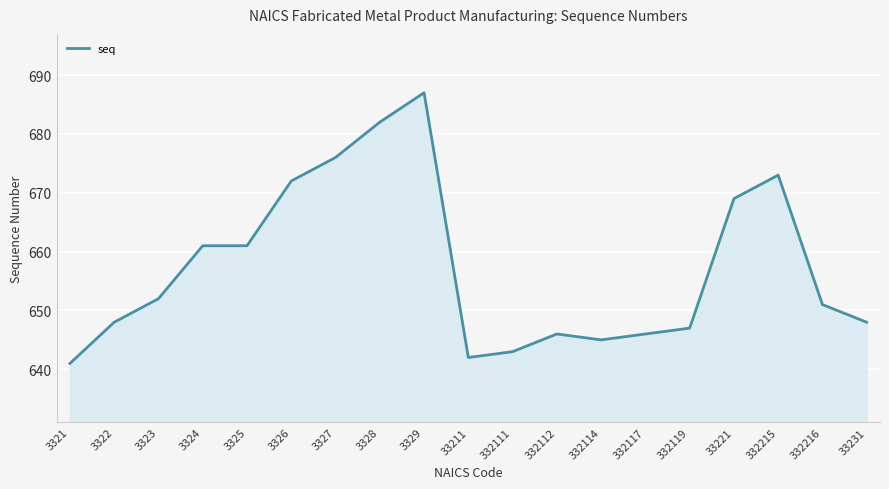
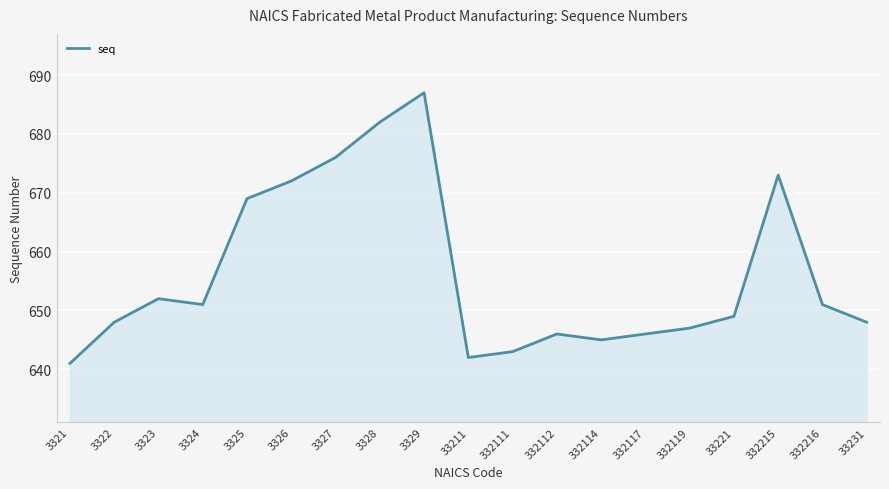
3324: 661 -> 651
3325: 661 -> 669
33221: 669 -> 649
